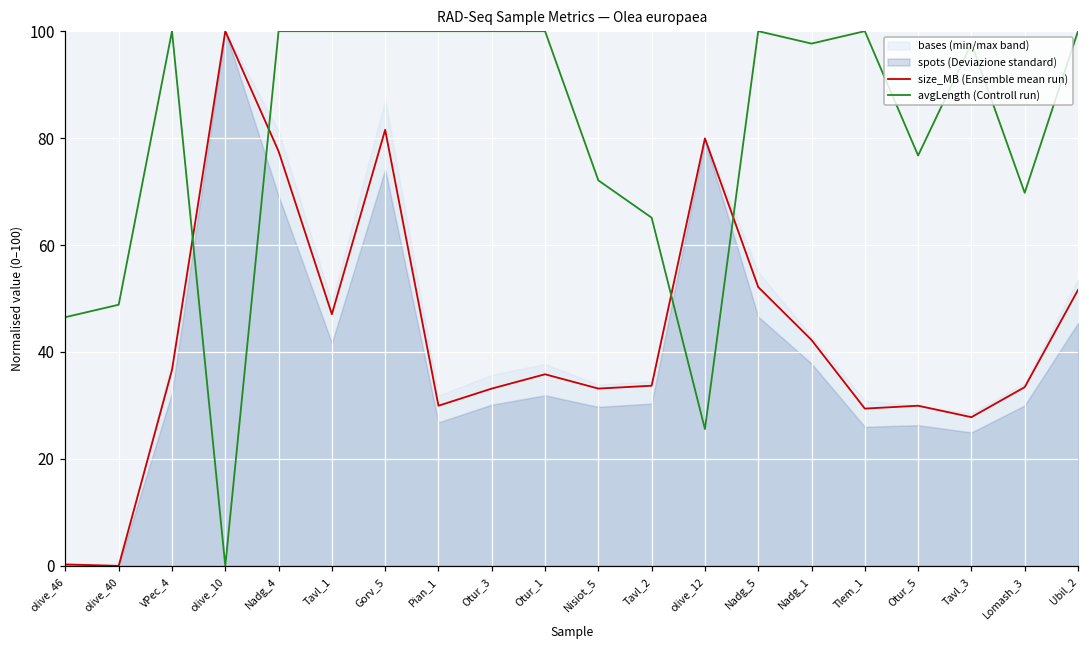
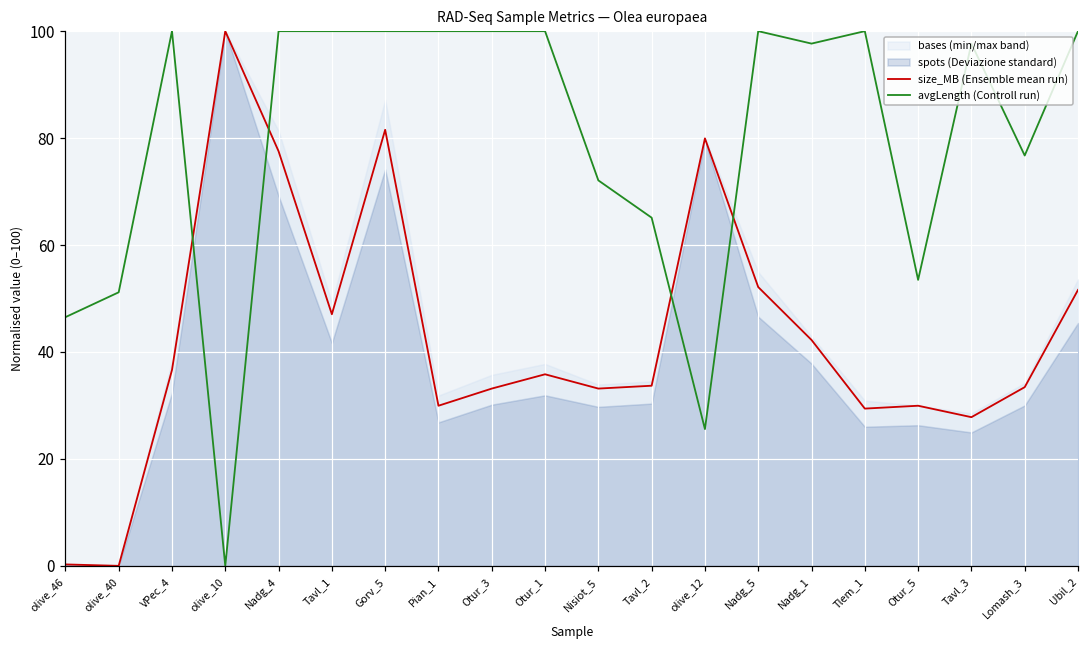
avgLength (Controll run), olive_40: 49 -> 51
avgLength (Controll run), Otur_5: 77 -> 53
avgLength (Controll run), Lomash_3: 70 -> 77
